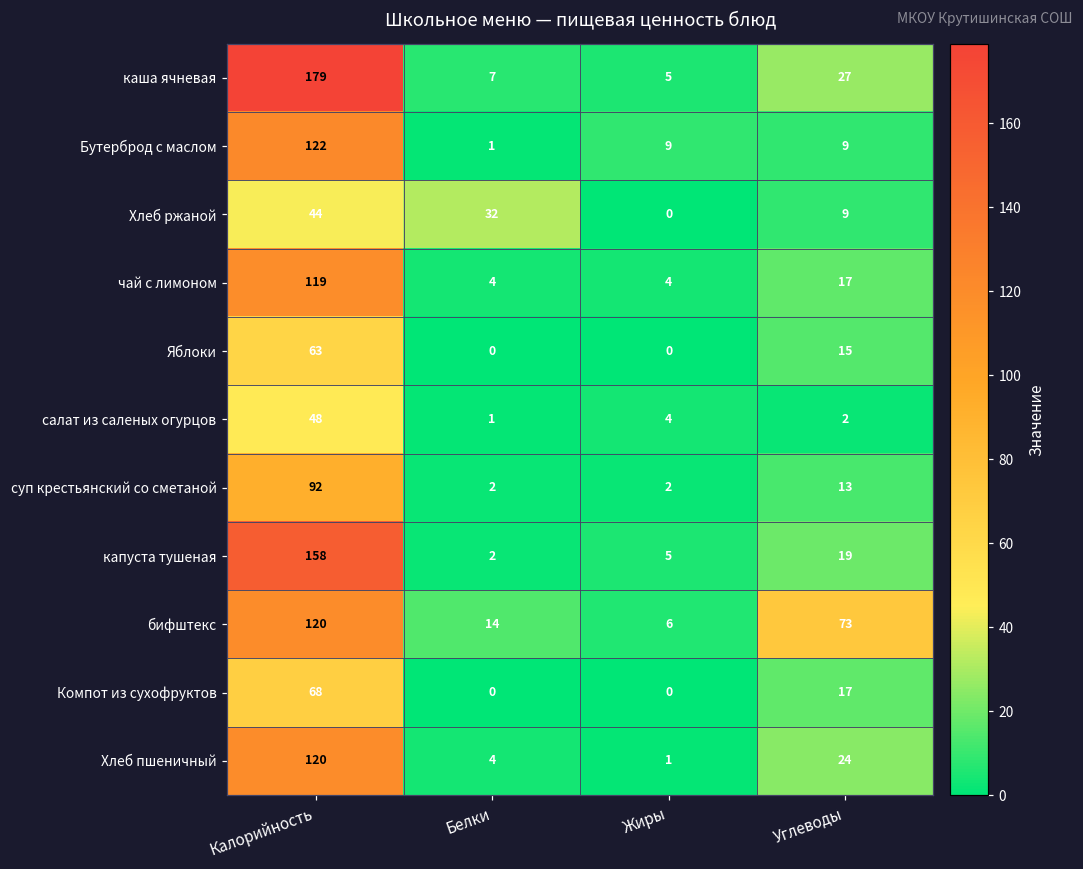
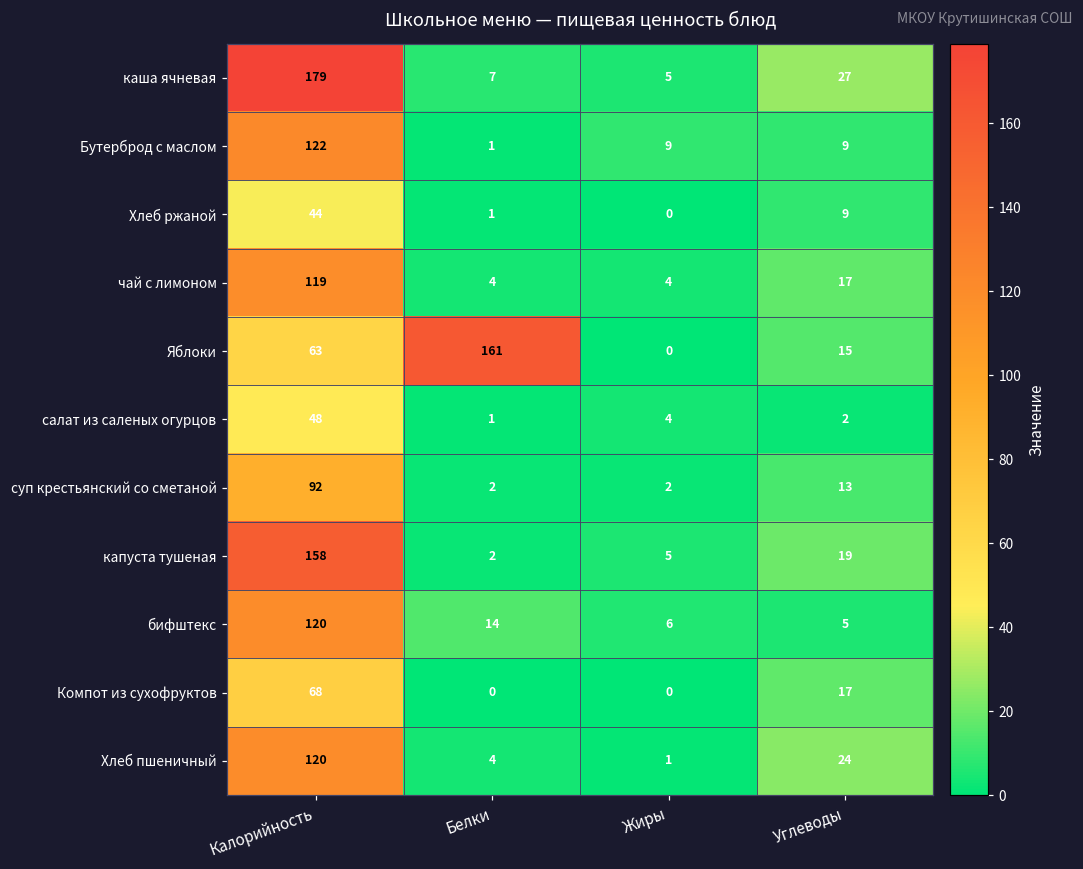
Хлеб ржаной, Белки: 32 -> 1
Яблоки, Белки: 0 -> 161
бифштекс, Углеводы: 73 -> 5
